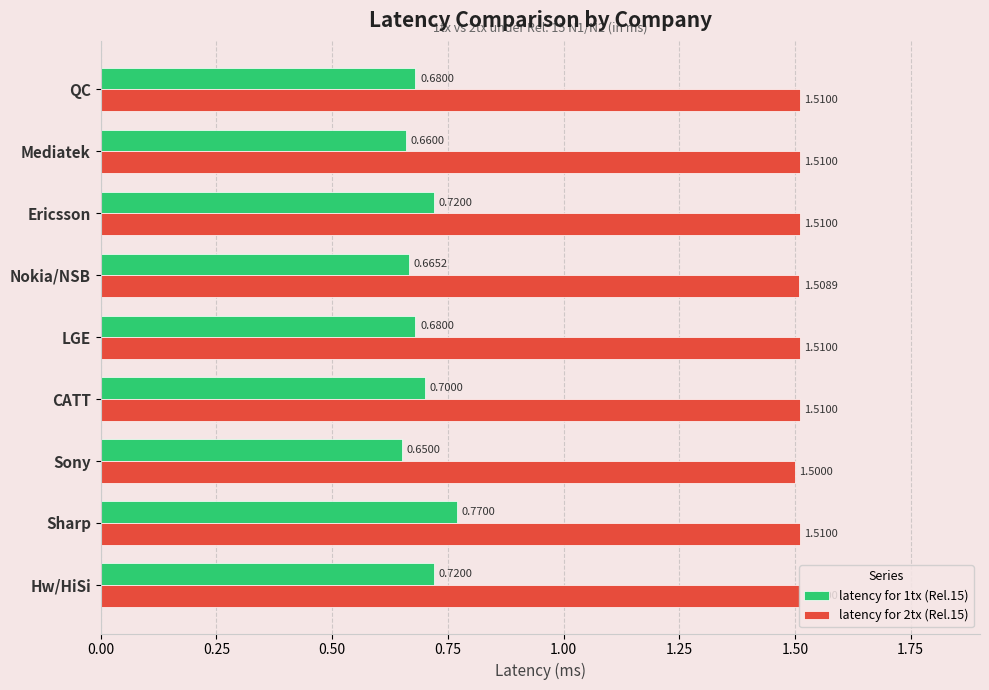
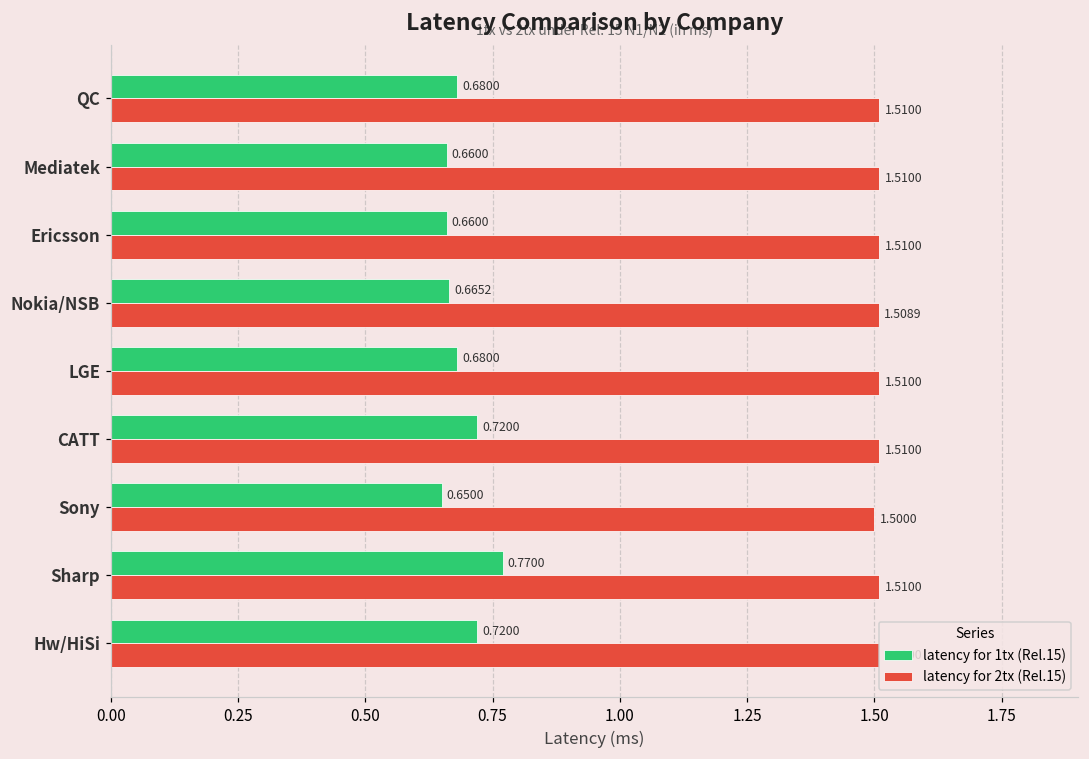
latency for 1tx (Rel.15), Ericsson: 0.7200 -> 0.6600
latency for 1tx (Rel.15), CATT: 0.7000 -> 0.7200
